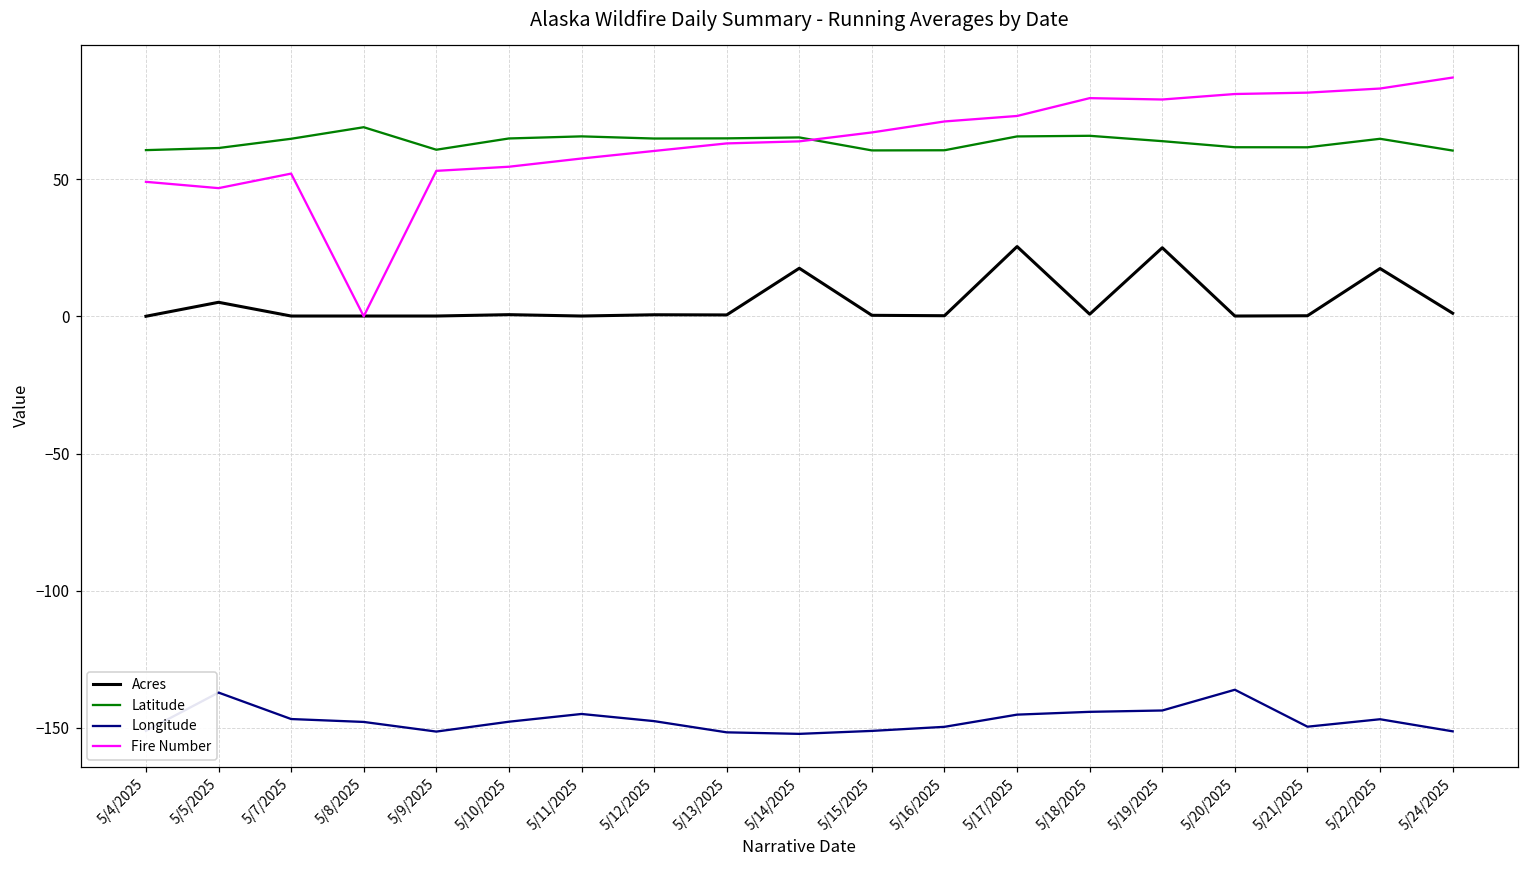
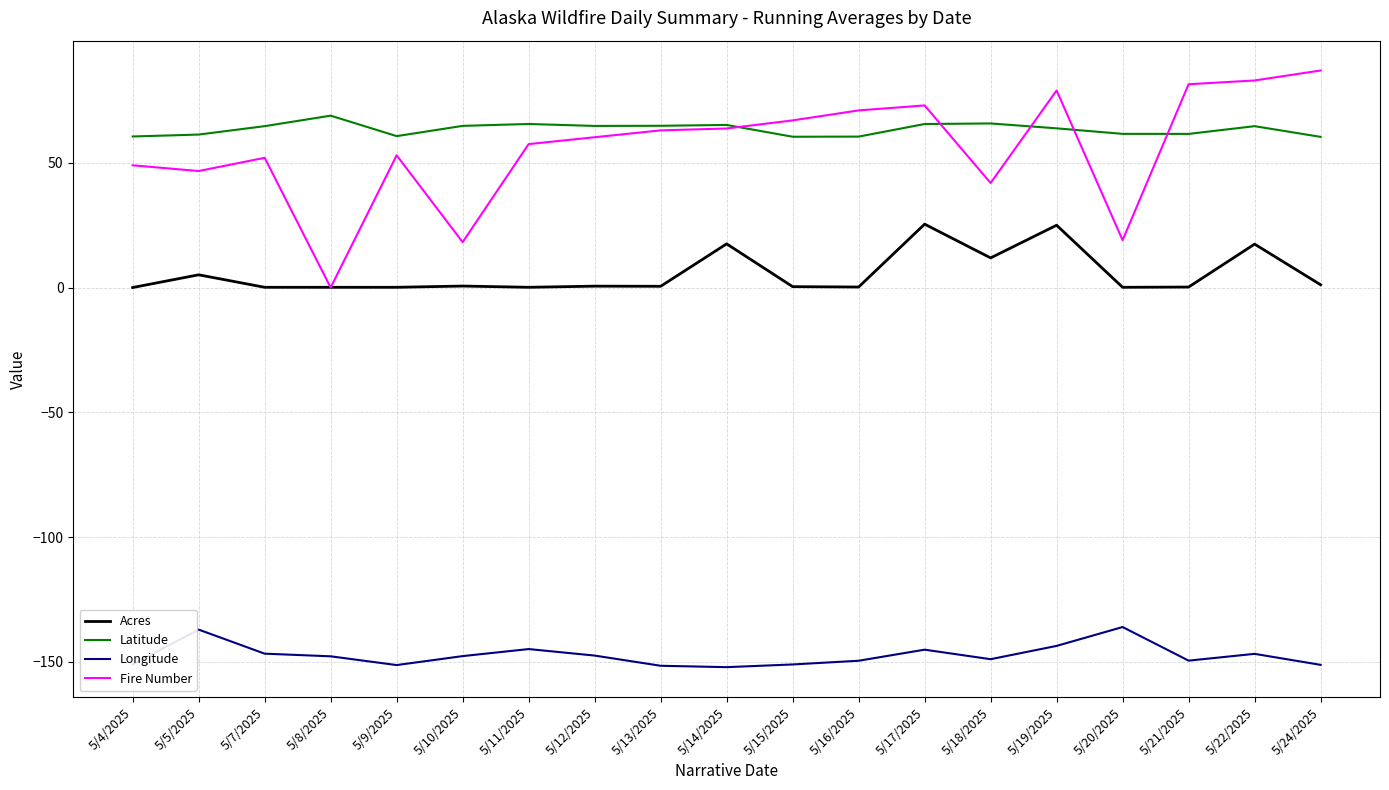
Fire Number, 5/10/2025: 55 -> 18
Acres, 5/18/2025: 1 -> 12
Longitude, 5/18/2025: -144 -> -149
Fire Number, 5/18/2025: 80 -> 42
Fire Number, 5/20/2025: 81 -> 19
